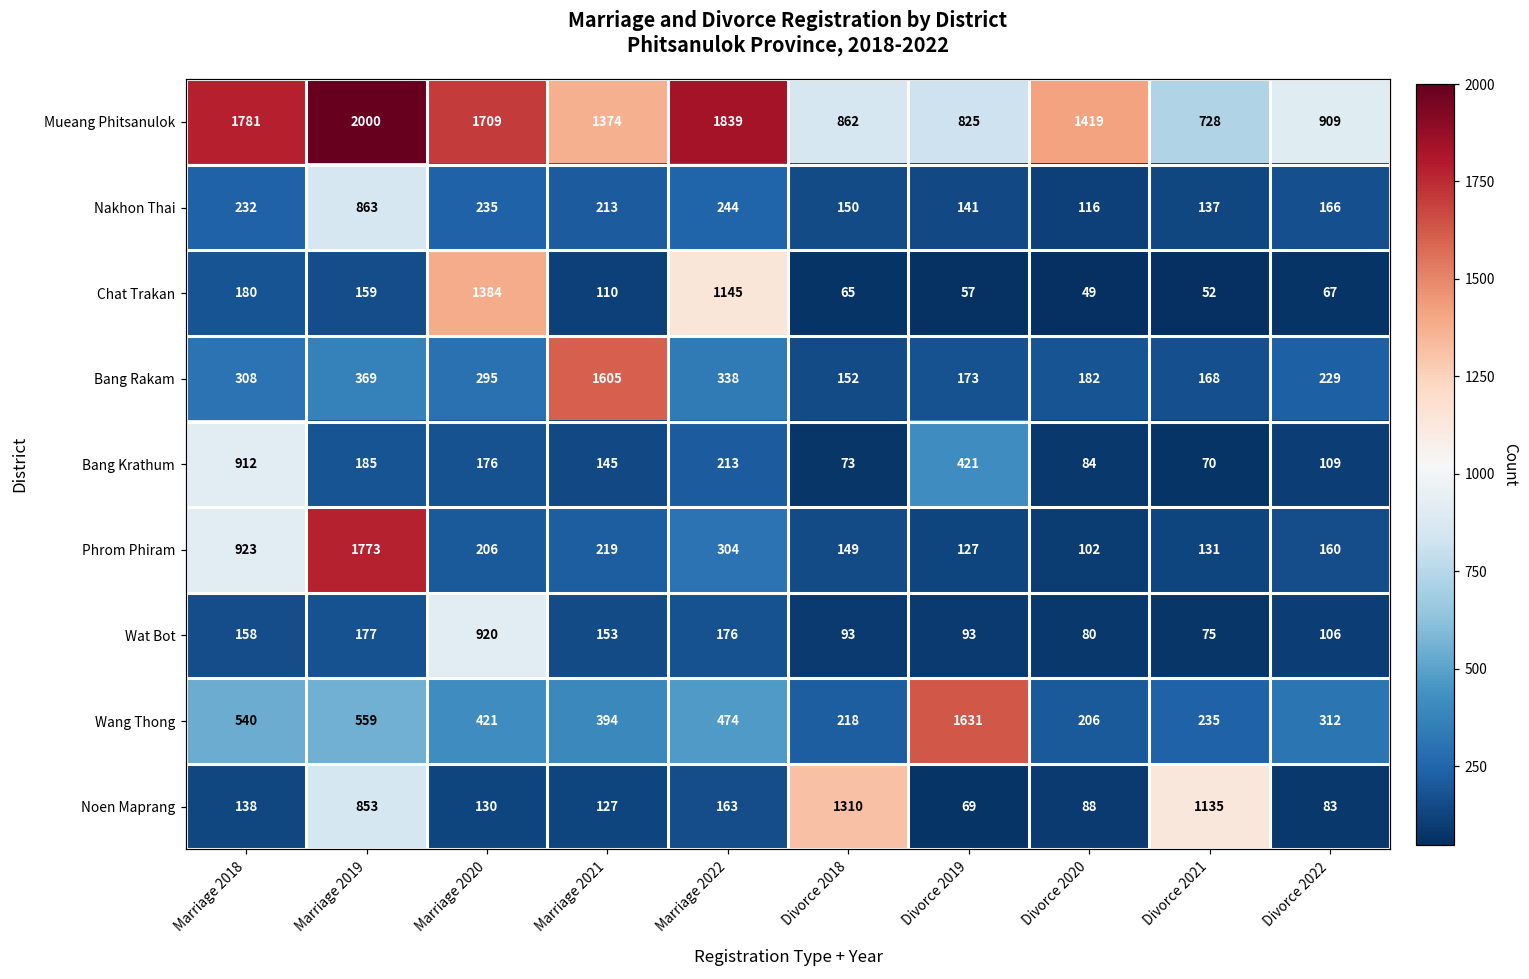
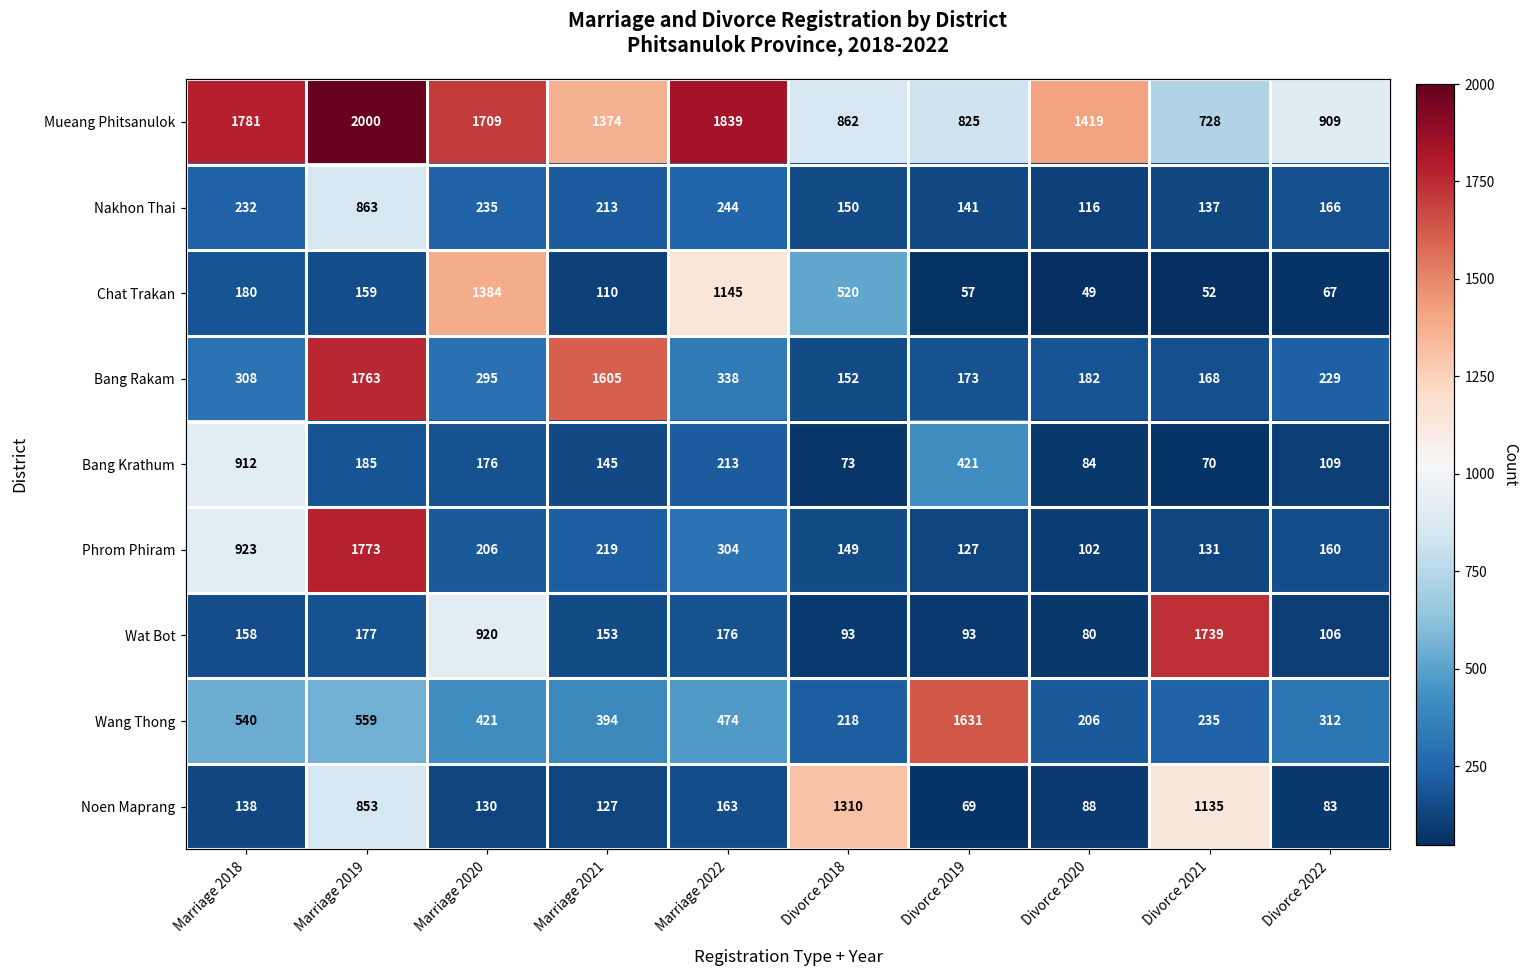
Chat Trakan, Divorce 2018: 65 -> 520
Bang Rakam, Marriage 2019: 369 -> 1763
Wat Bot, Divorce 2021: 75 -> 1739
